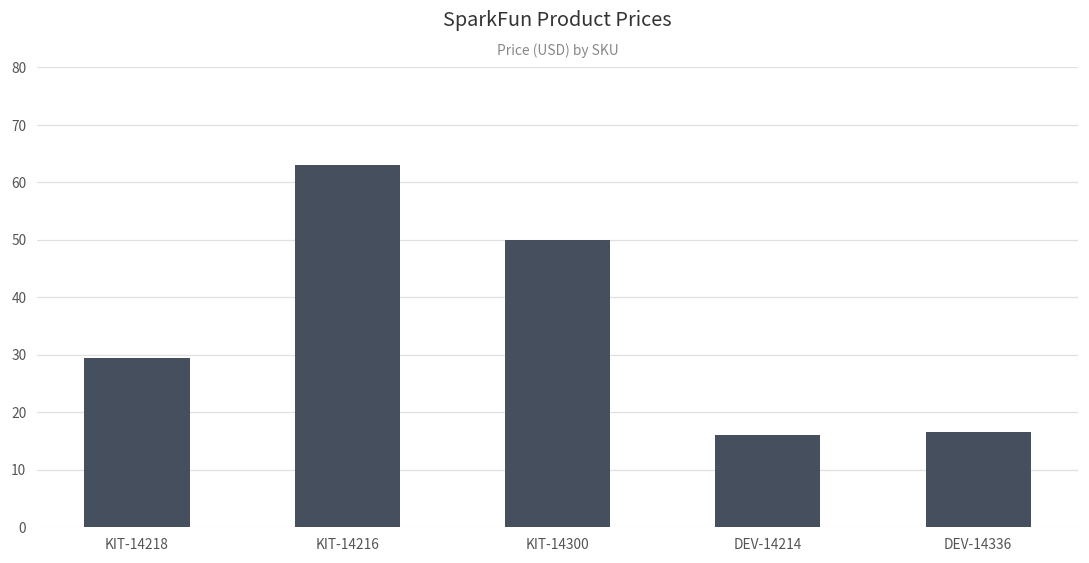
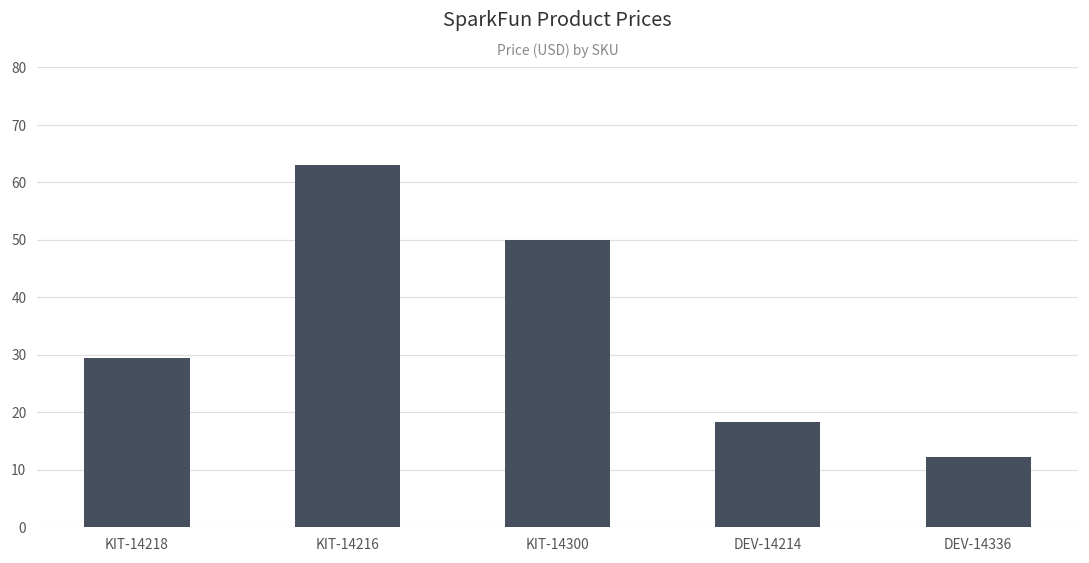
DEV-14214: 16 -> 18
DEV-14336: 17 -> 12
